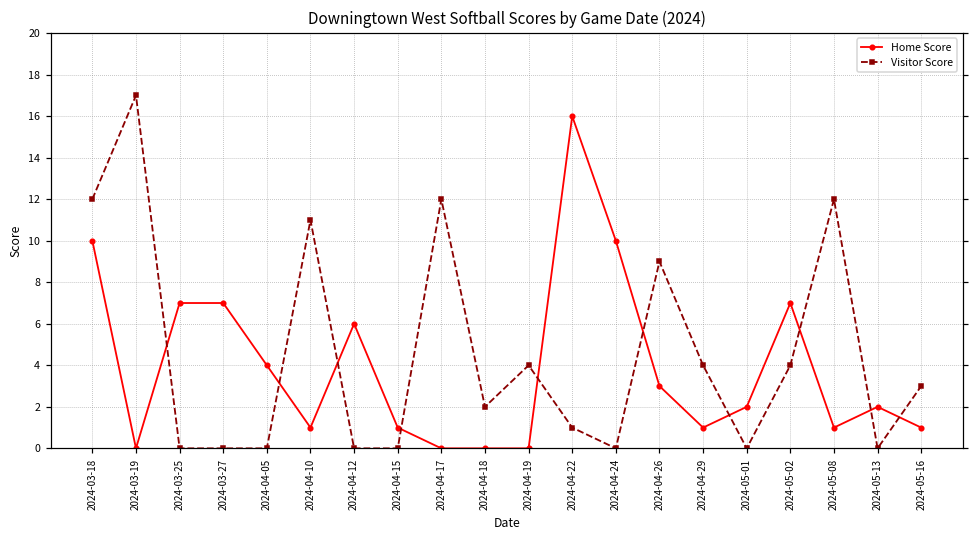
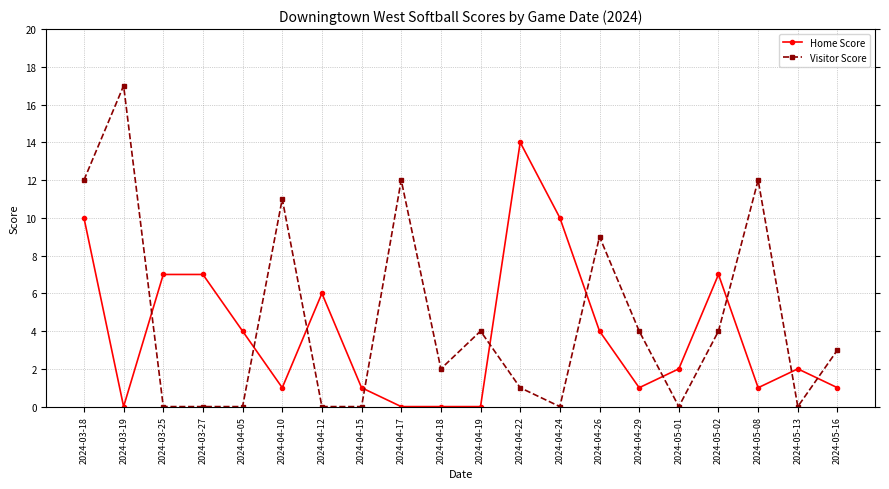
Home Score, 2024-04-22: 16 -> 14
Home Score, 2024-04-26: 3 -> 4
